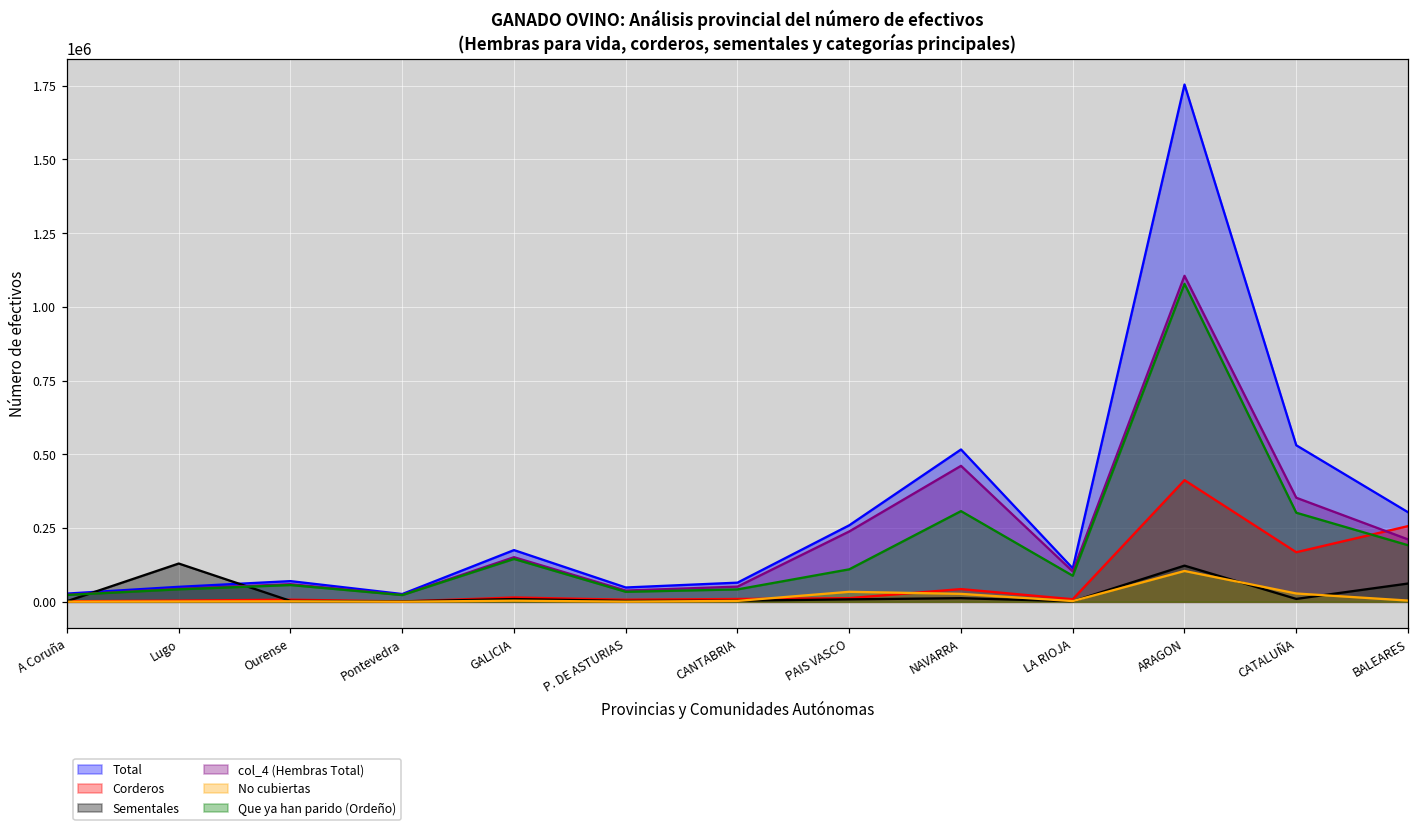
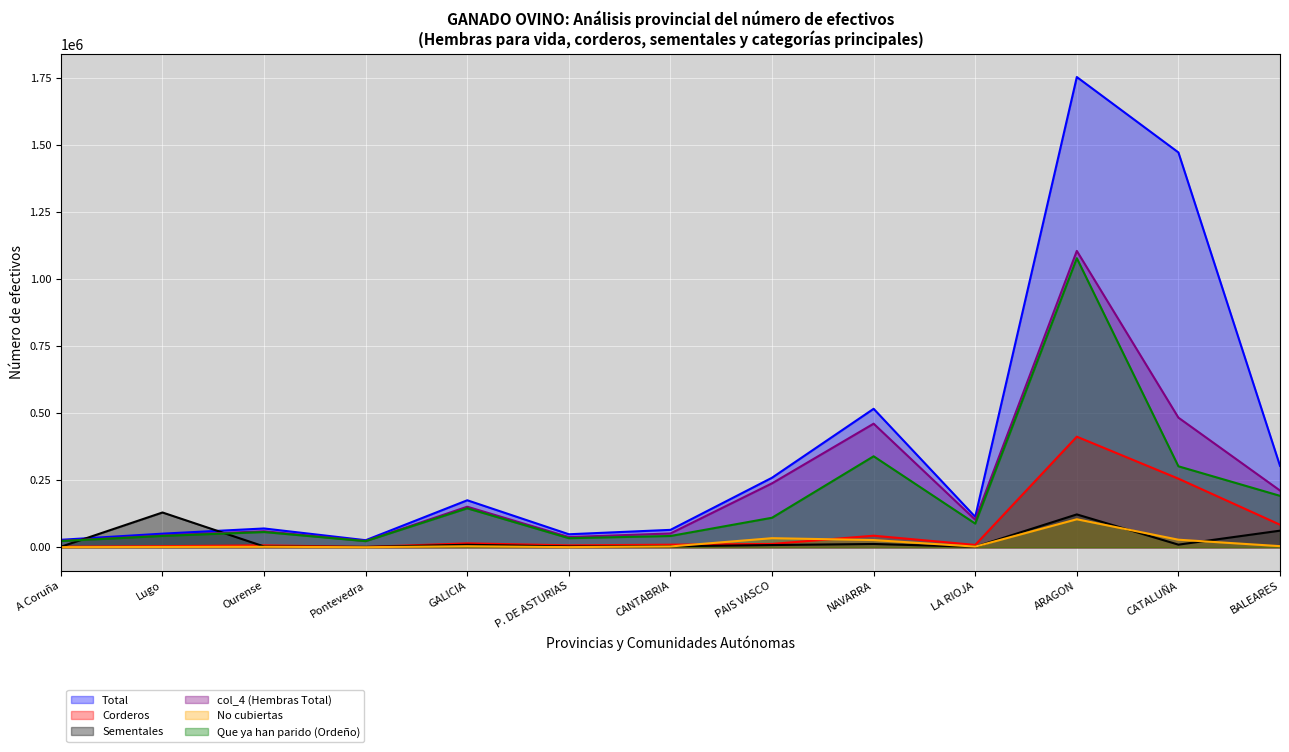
Que ya han parido (Ordeño), NAVARRA: 310000 -> 340000
Total, CATALUÑA: 530000 -> 1470000
Corderos, CATALUÑA: 170000 -> 260000
col_4 (Hembras Total), CATALUÑA: 350000 -> 480000
Corderos, BALEARES: 260000 -> 80000
